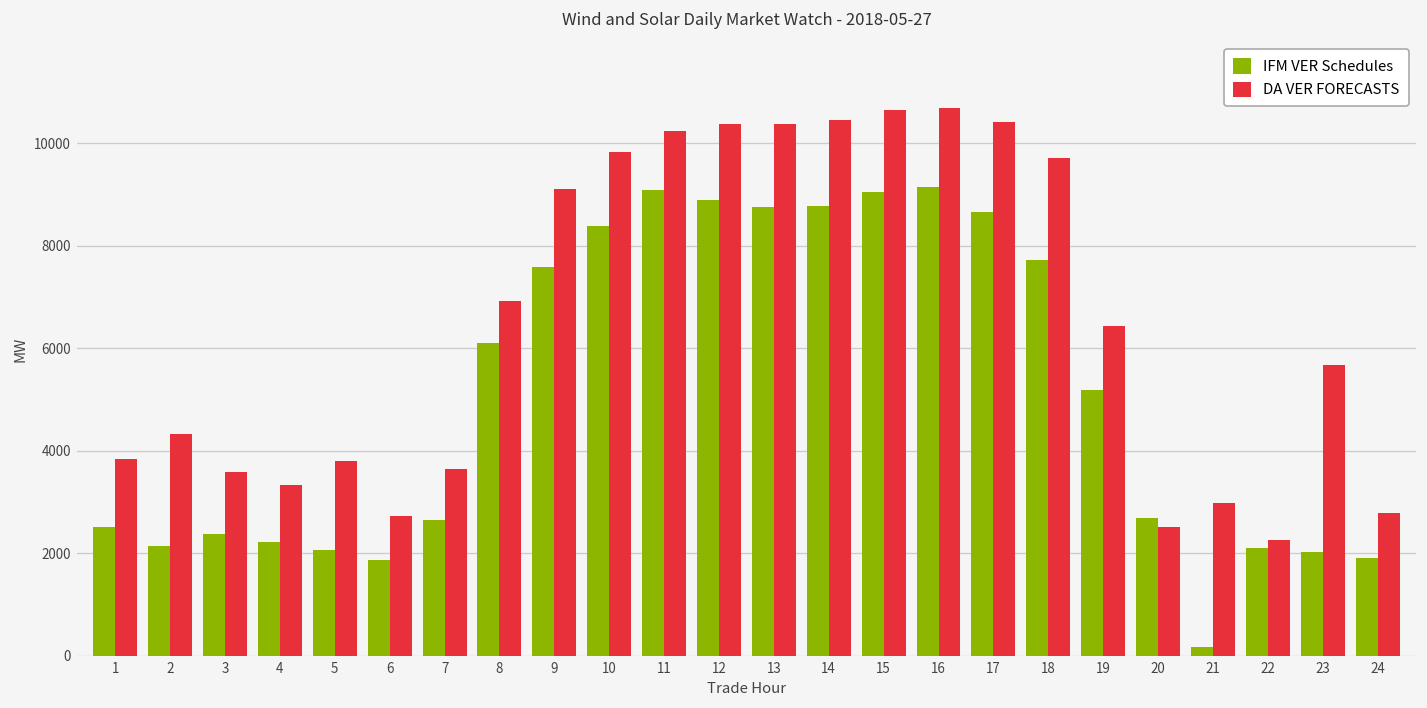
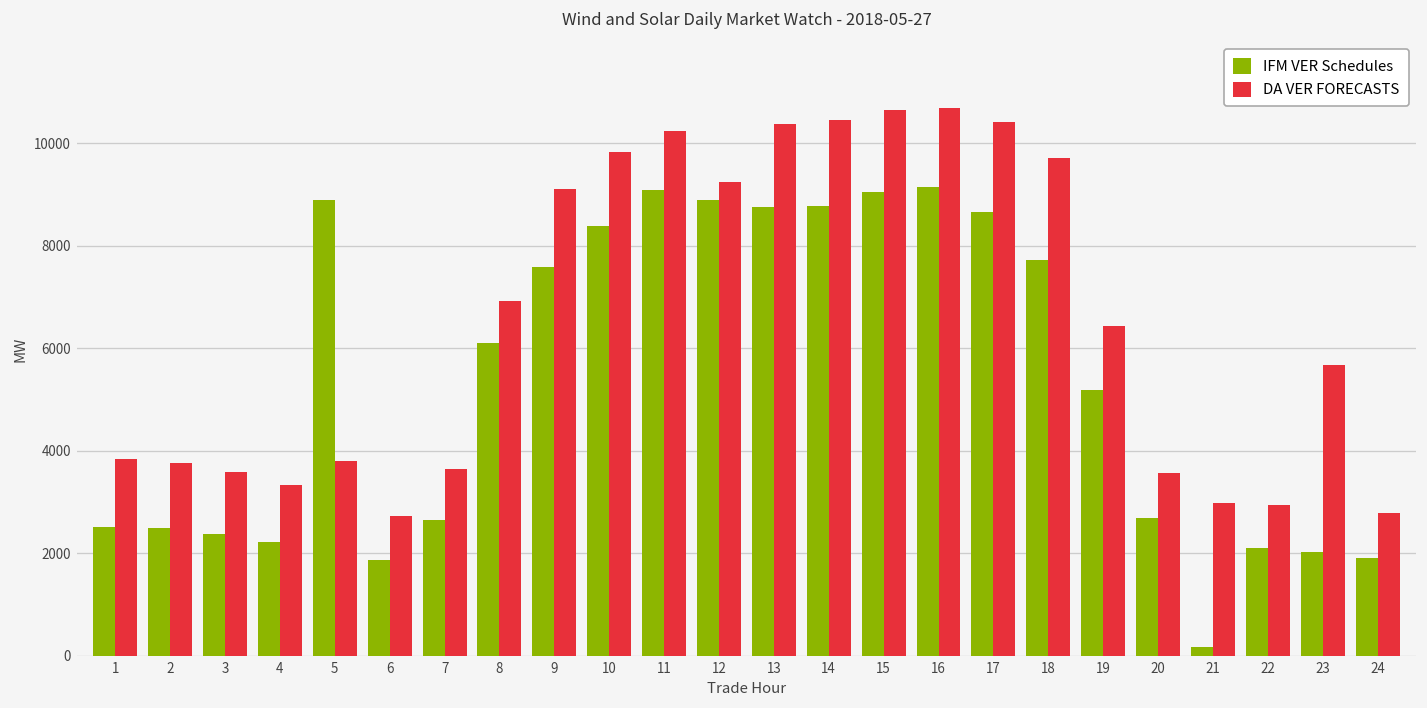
IFM VER Schedules, 2: 2100 -> 2500
DA VER FORECASTS, 2: 4300 -> 3800
IFM VER Schedules, 5: 2100 -> 8900
DA VER FORECASTS, 12: 10400 -> 9300
DA VER FORECASTS, 20: 2500 -> 3600
DA VER FORECASTS, 22: 2300 -> 3000
